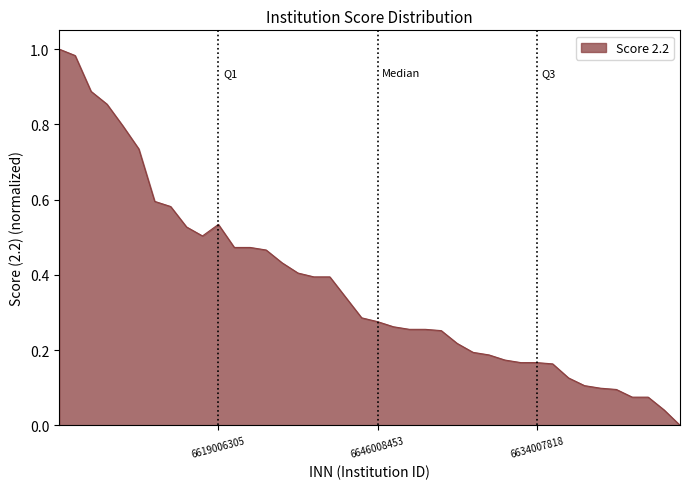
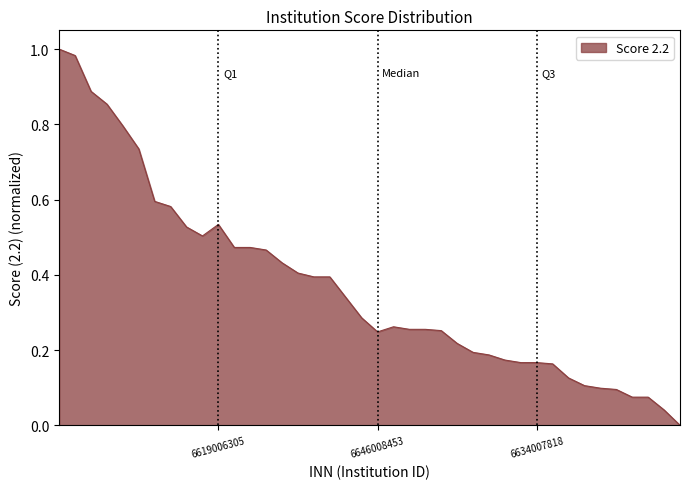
6646008453: 0.28 -> 0.25
